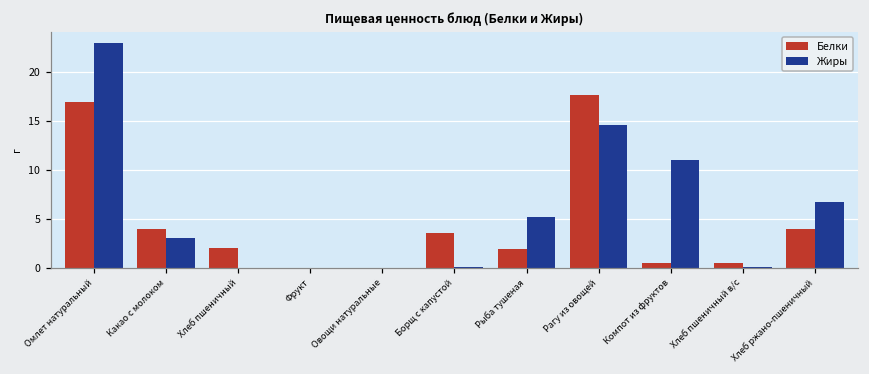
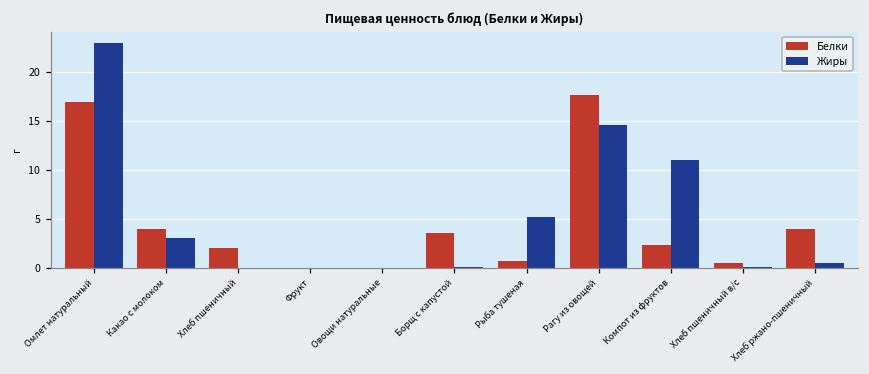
Белки, Рыба тушеная: 2 -> 1
Белки, Компот из фруктов: 1 -> 2
Жиры, Хлеб ржано-пшеничный: 7 -> 1
